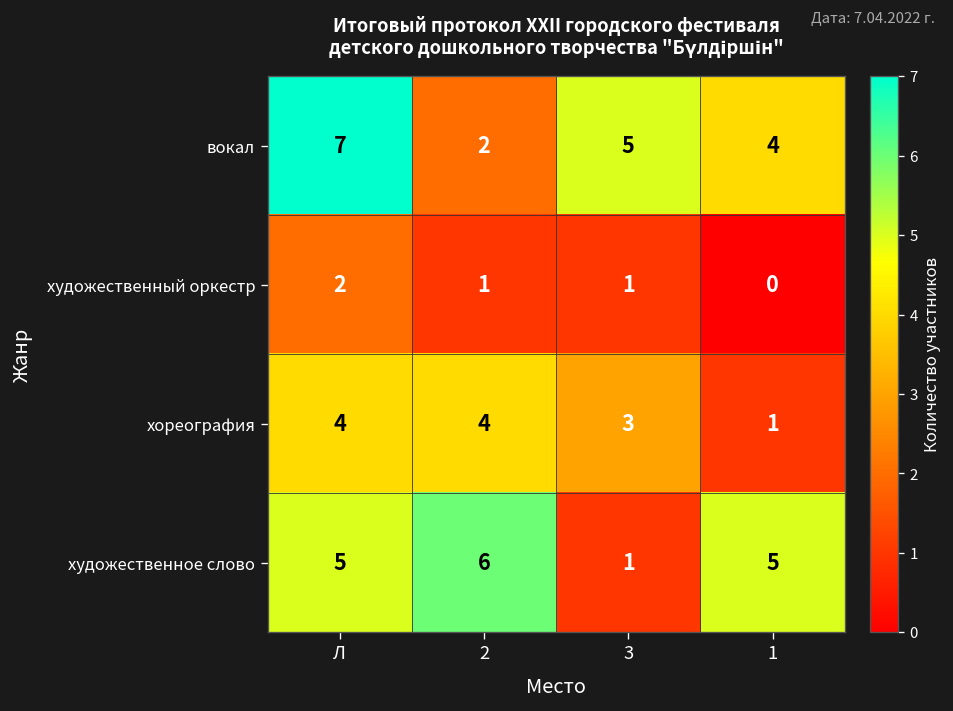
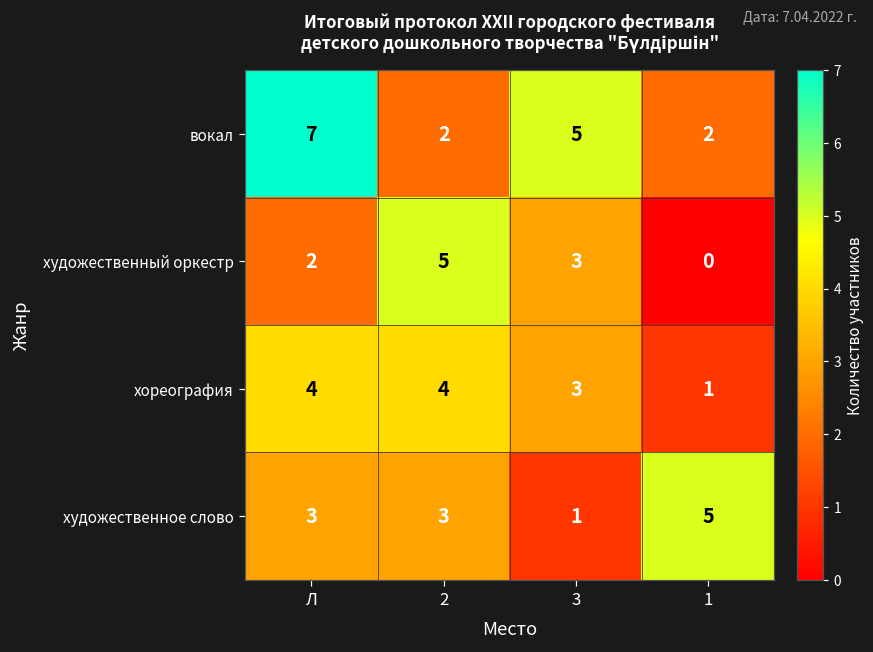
вокал, 1: 4 -> 2
художественный оркестр, 2: 1 -> 5
художественный оркестр, 3: 1 -> 3
художественное слово, Л: 5 -> 3
художественное слово, 2: 6 -> 3
